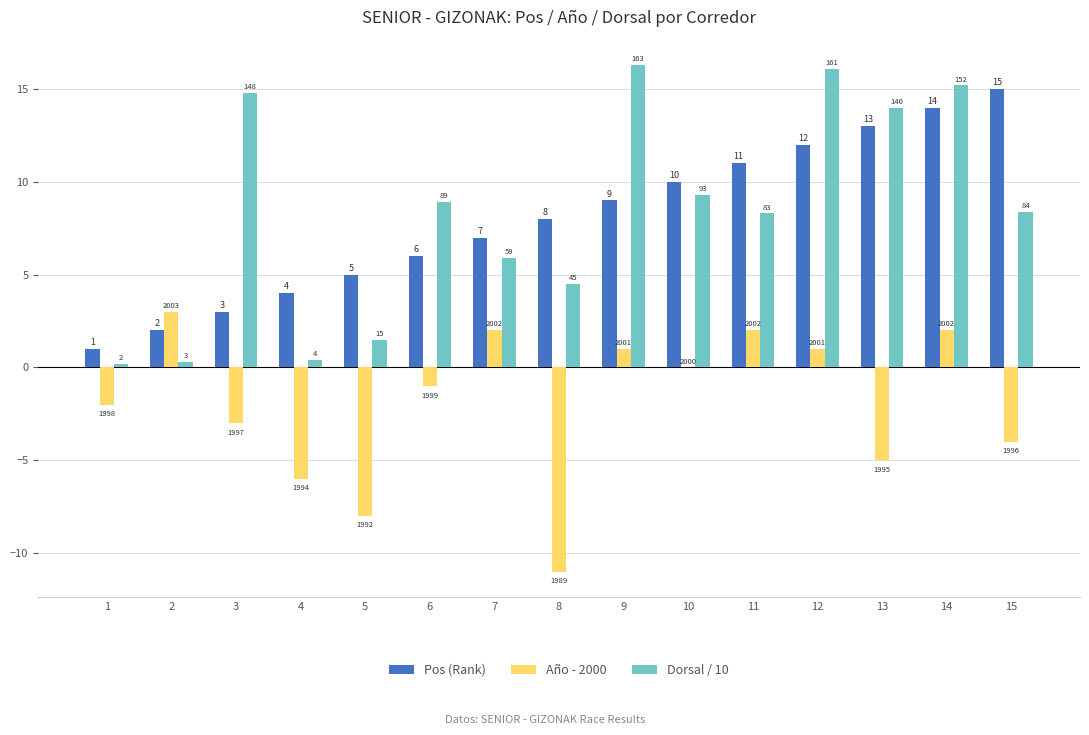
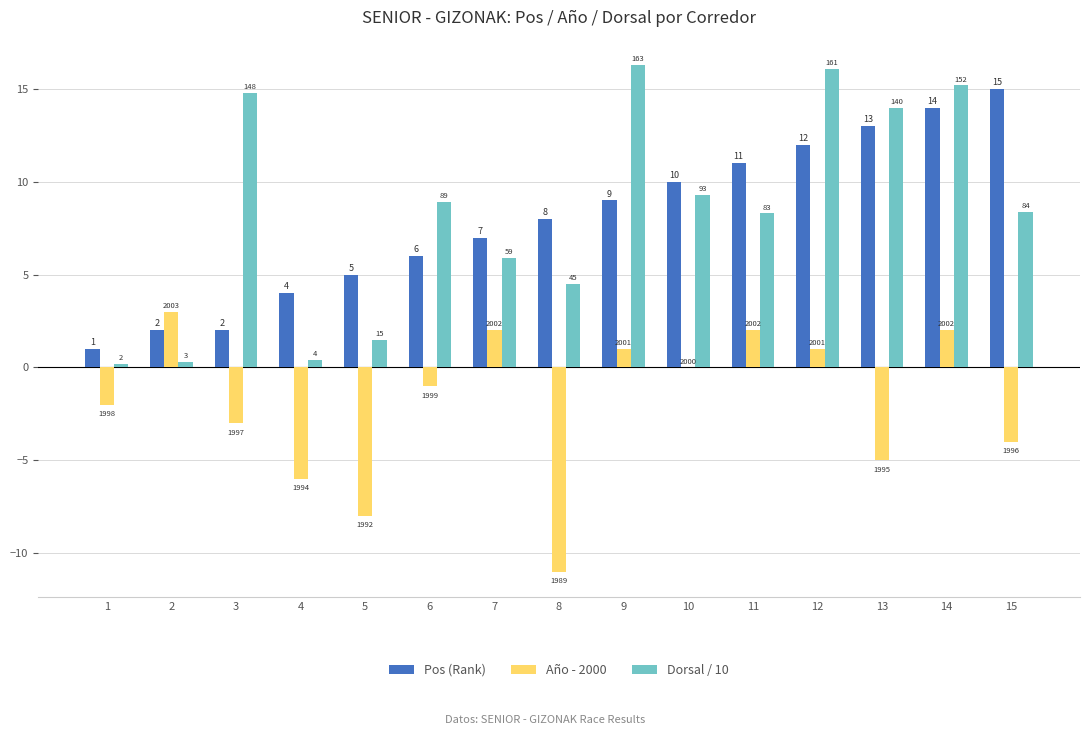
Pos (Rank), 3: 3 -> 2
